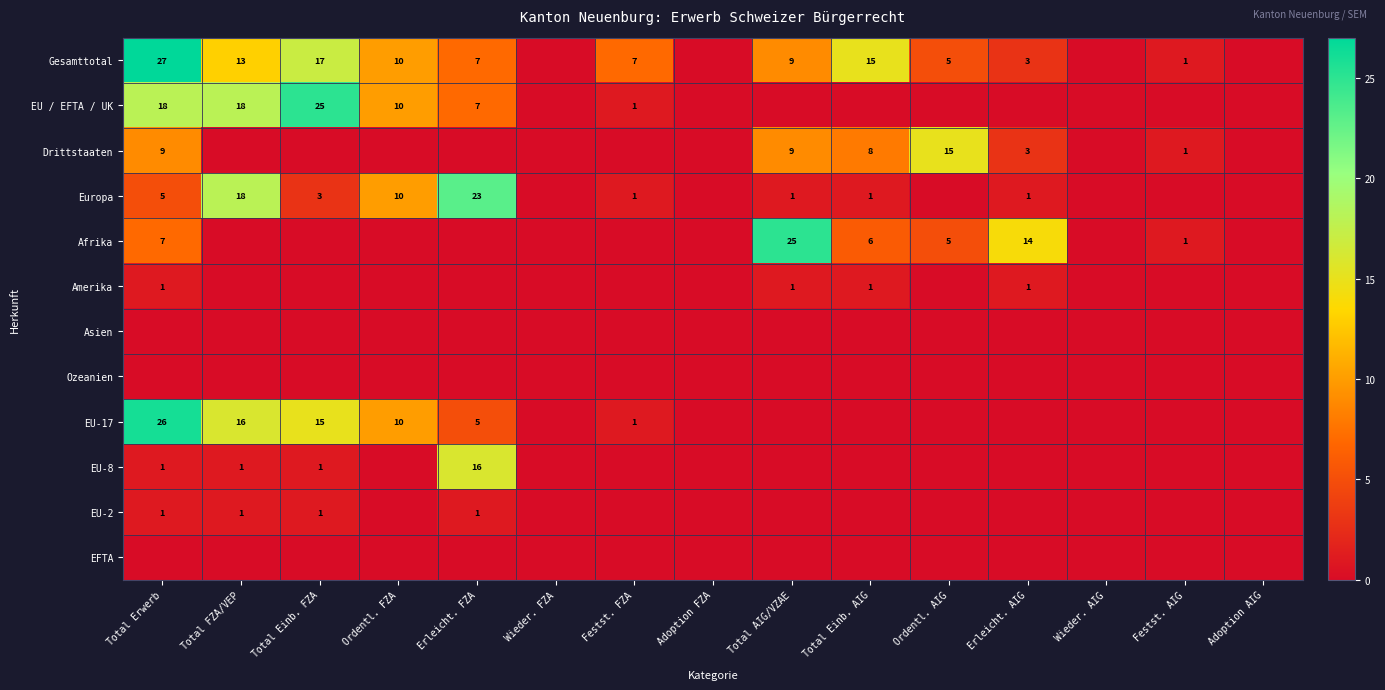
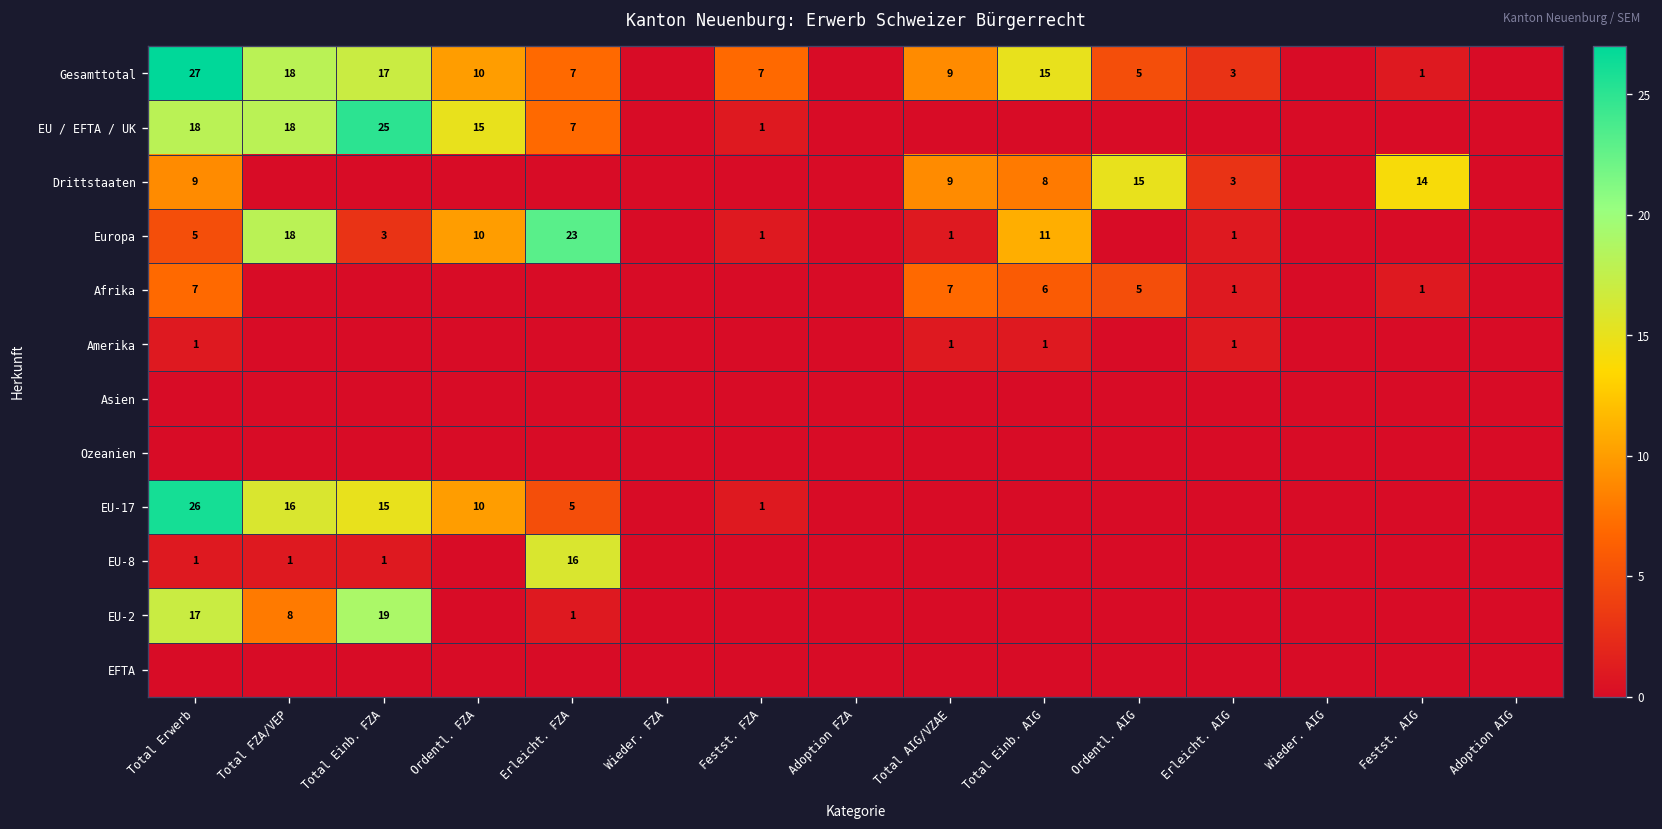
Gesamttotal, Total FZA/VEP: 13 -> 18
EU / EFTA / UK, Ordentl. FZA: 10 -> 15
Drittstaaten, Festst. AIG: 1 -> 14
Europa, Total Einb. AIG: 1 -> 11
Afrika, Total AIG/VZAE: 25 -> 7
Afrika, Erleicht. AIG: 14 -> 1
EU-2, Total Erwerb: 1 -> 17
EU-2, Total FZA/VEP: 1 -> 8
EU-2, Total Einb. FZA: 1 -> 19
